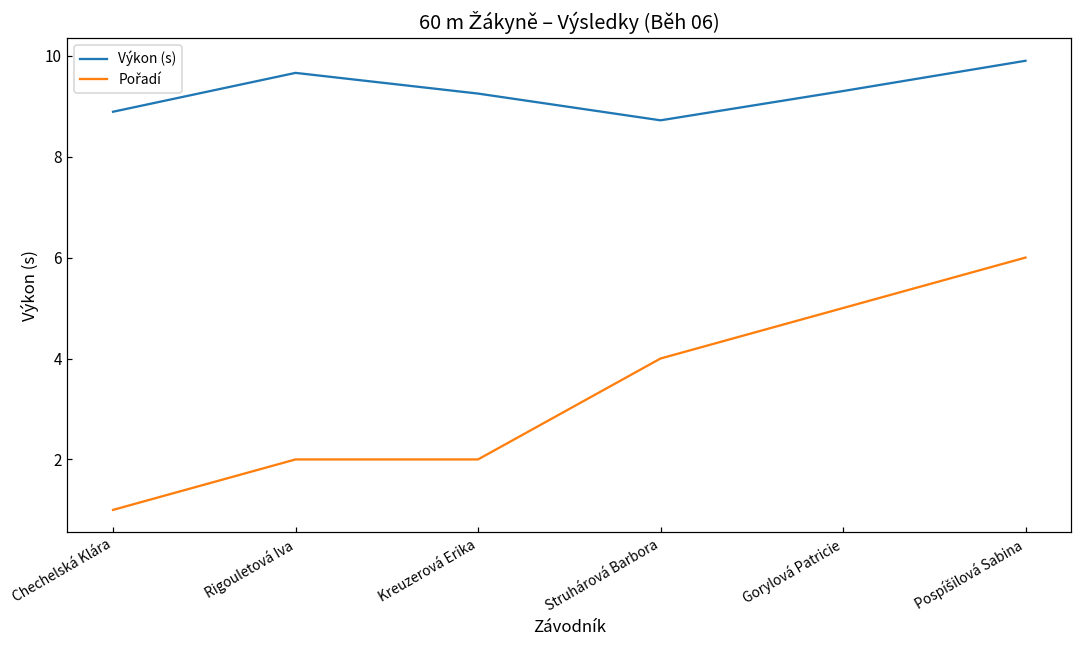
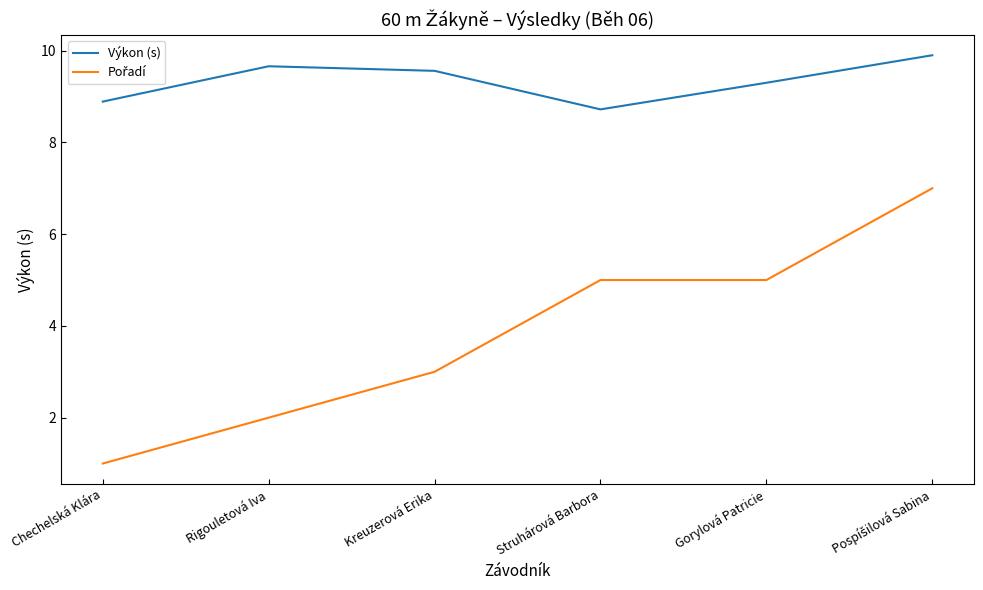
Výkon (s), Kreuzerová Erika: 9.3 -> 9.6
Pořadí, Kreuzerová Erika: 2 -> 3
Pořadí, Struhárová Barbora: 4 -> 5
Pořadí, Pospíšilová Sabina: 6 -> 7
